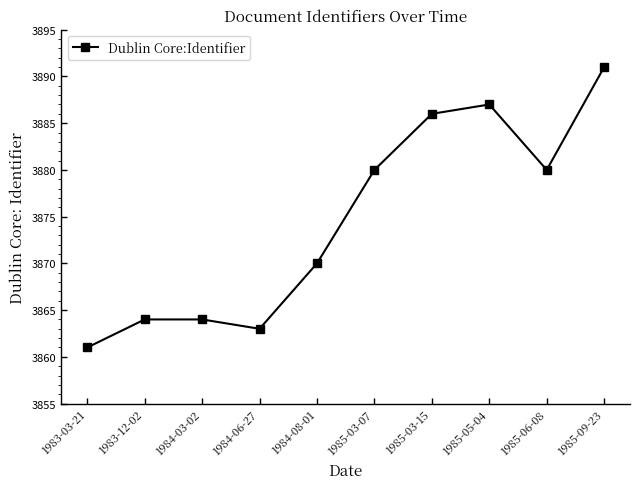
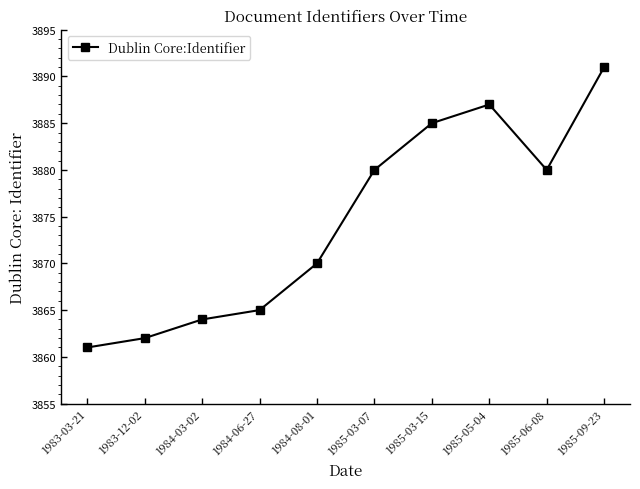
1983-12-02: 3864 -> 3862
1984-06-27: 3863 -> 3865
1985-03-15: 3886 -> 3885
